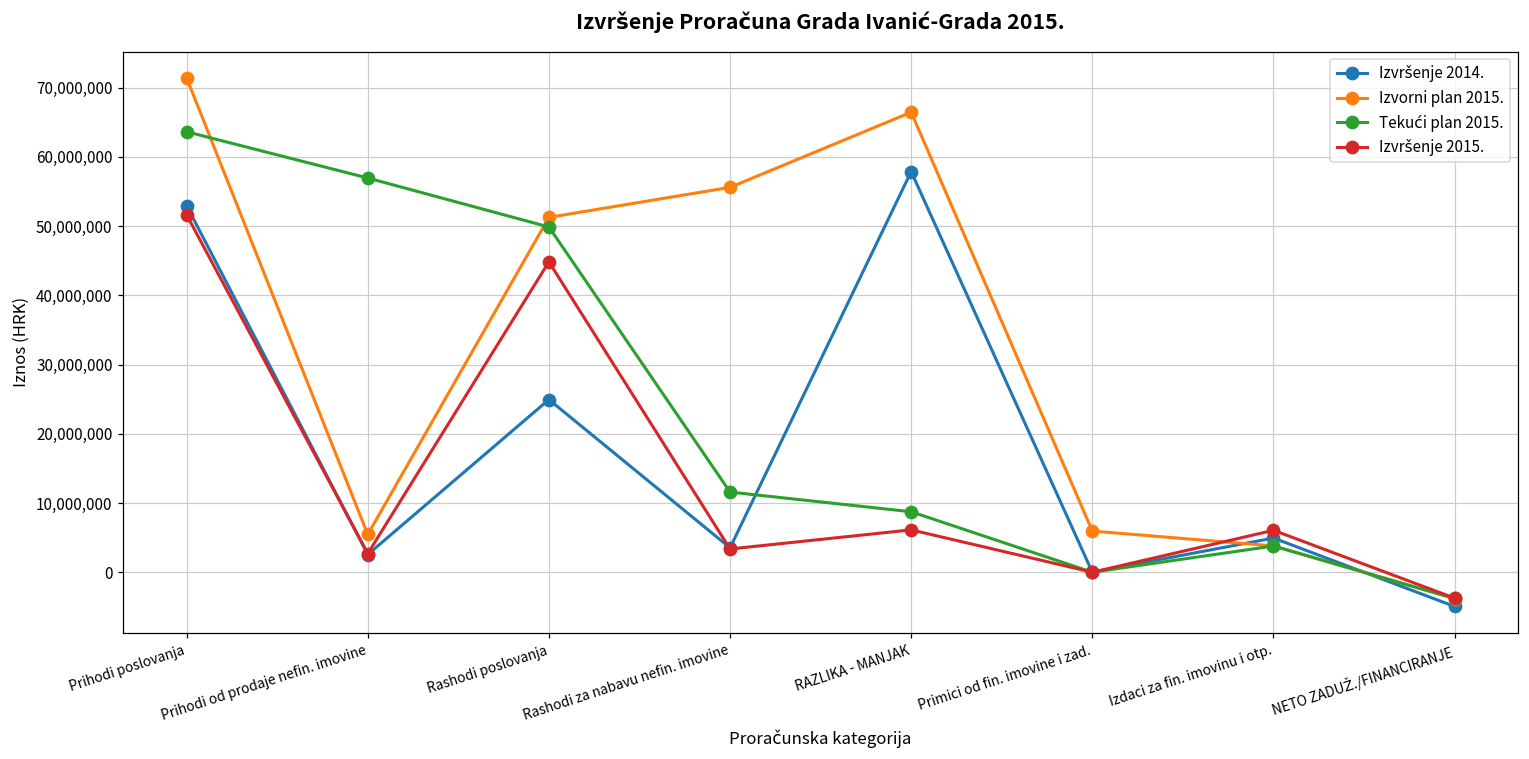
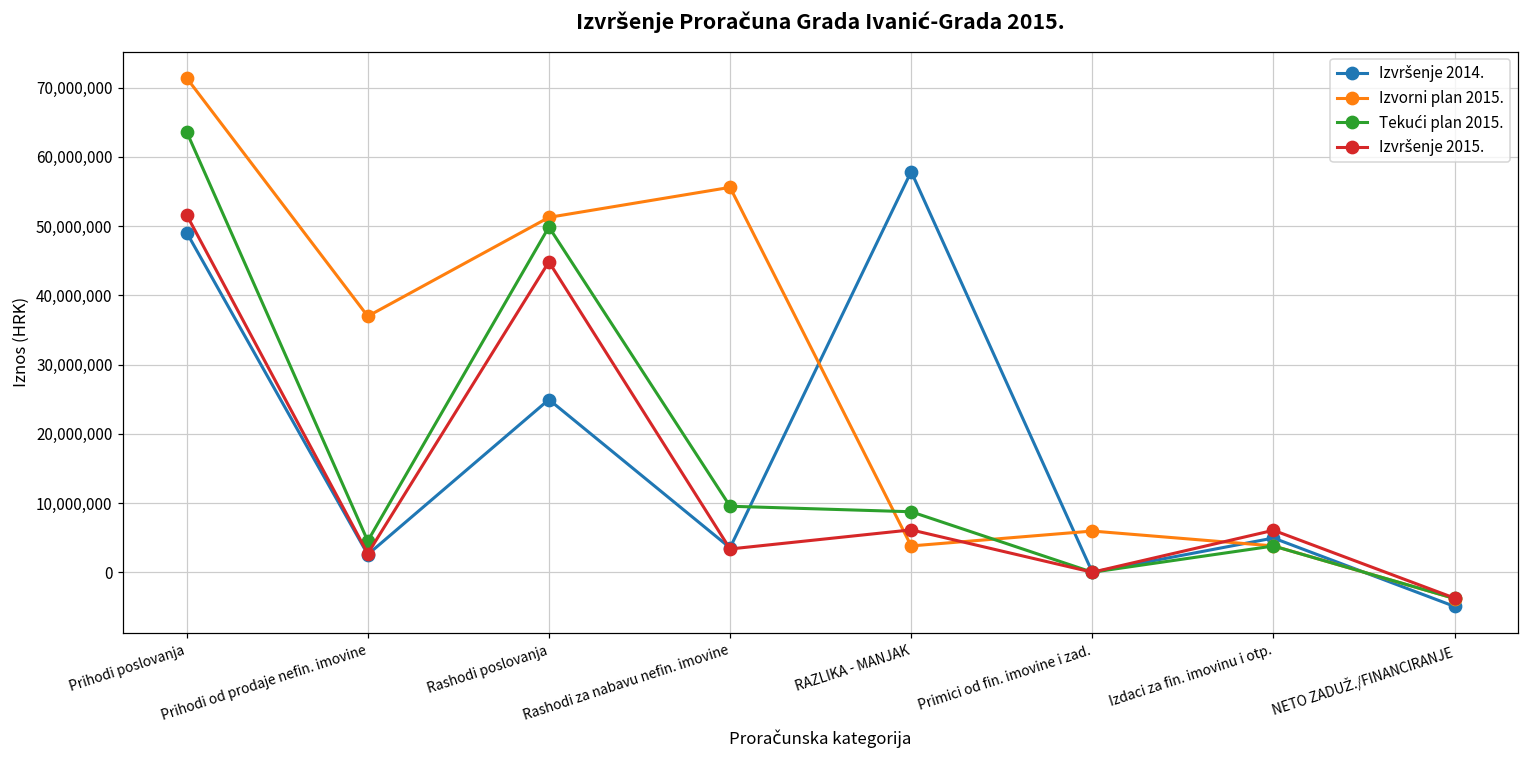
Izvršenje 2014., Prihodi poslovanja: 53,000,000 -> 49,000,000
Izvorni plan 2015., Prihodi od prodaje nefin. imovine: 5,000,000 -> 37,000,000
Tekući plan 2015., Prihodi od prodaje nefin. imovine: 57,000,000 -> 5,000,000
Tekući plan 2015., Rashodi za nabavu nefin. imovine: 12,000,000 -> 10,000,000
Izvorni plan 2015., RAZLIKA - MANJAK: 66,000,000 -> 4,000,000
